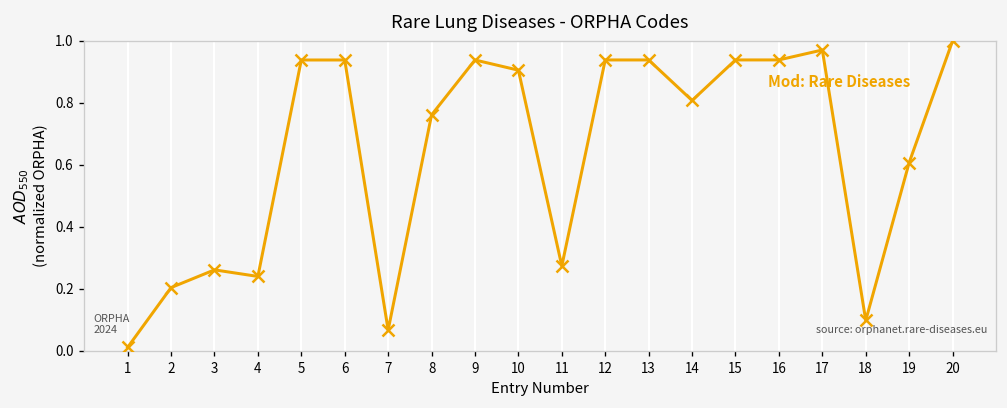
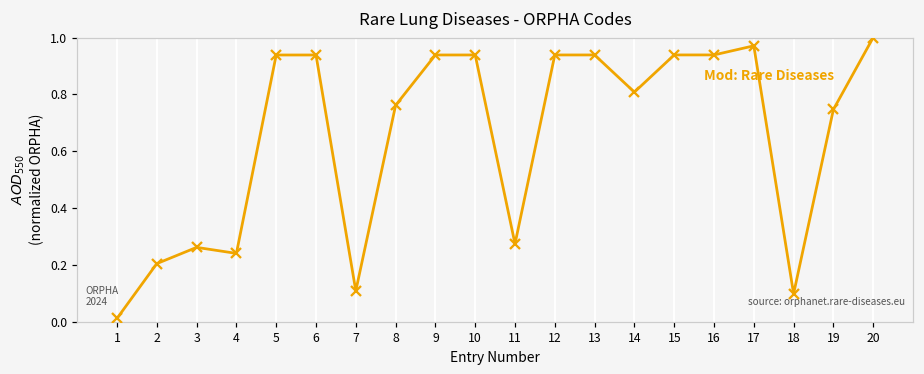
7: 0.07 -> 0.11
10: 0.91 -> 0.94
19: 0.61 -> 0.75
